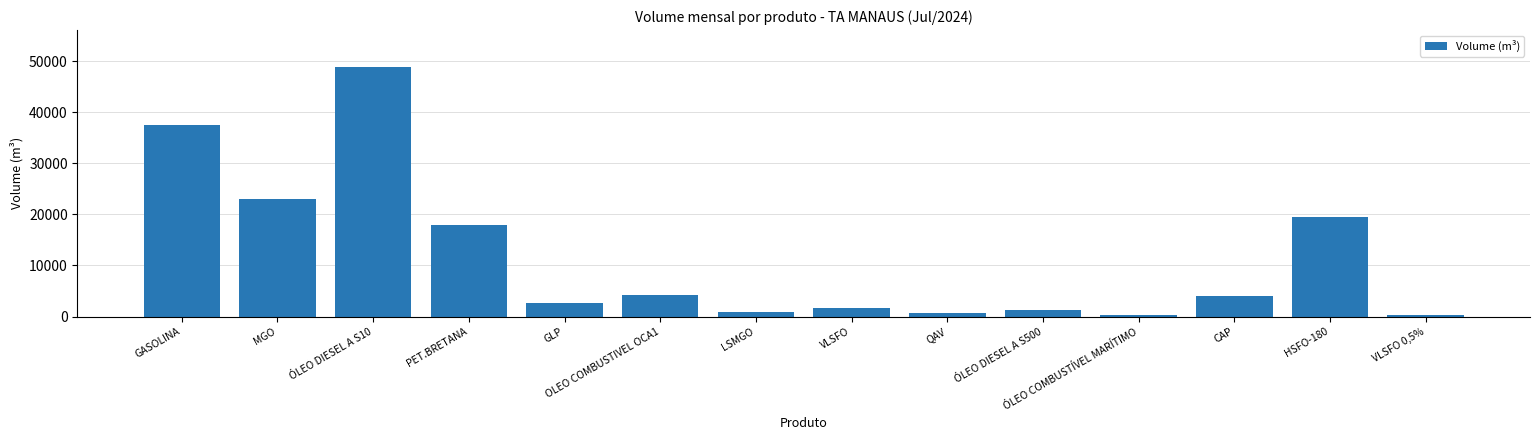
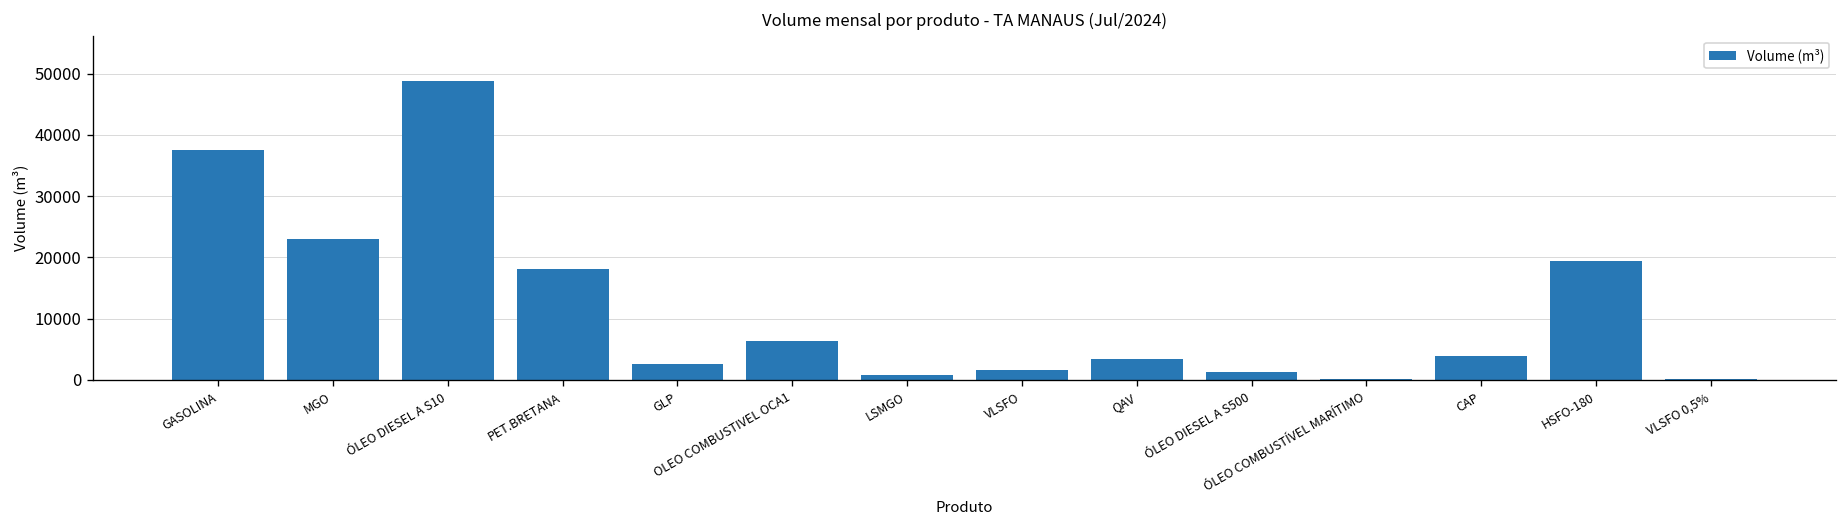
OLEO COMBUSTIVEL OCA1: 4000 -> 6000
QAV: 1000 -> 3000
